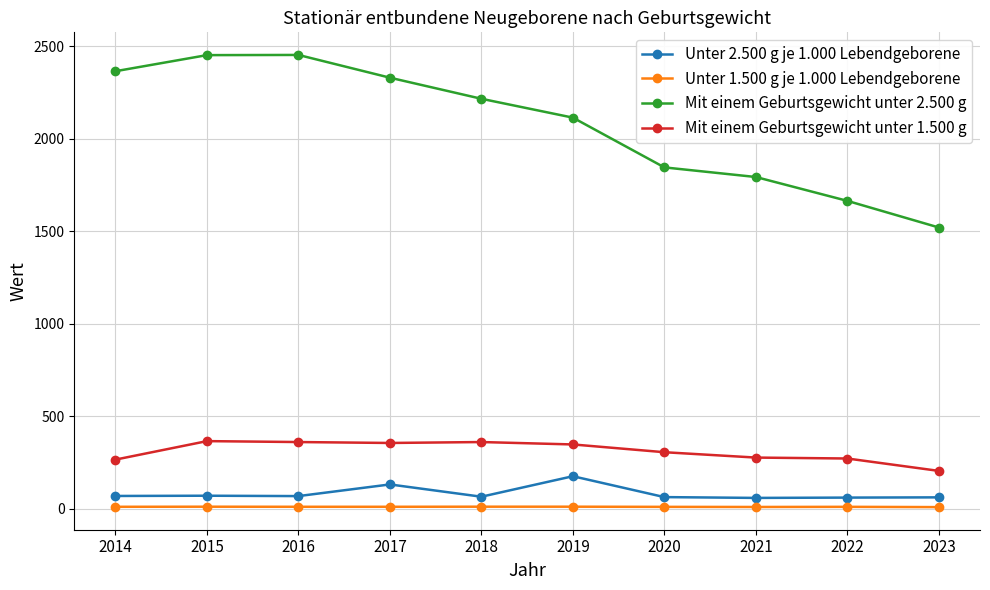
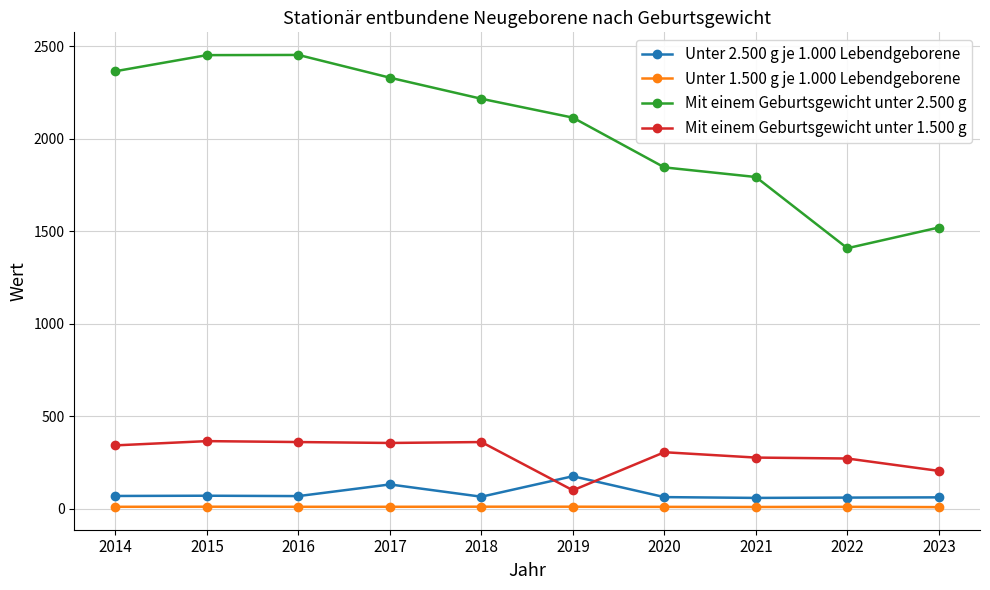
Mit einem Geburtsgewicht unter 1.500 g, 2014: 270 -> 340
Mit einem Geburtsgewicht unter 1.500 g, 2019: 350 -> 100
Mit einem Geburtsgewicht unter 2.500 g, 2022: 1660 -> 1410
